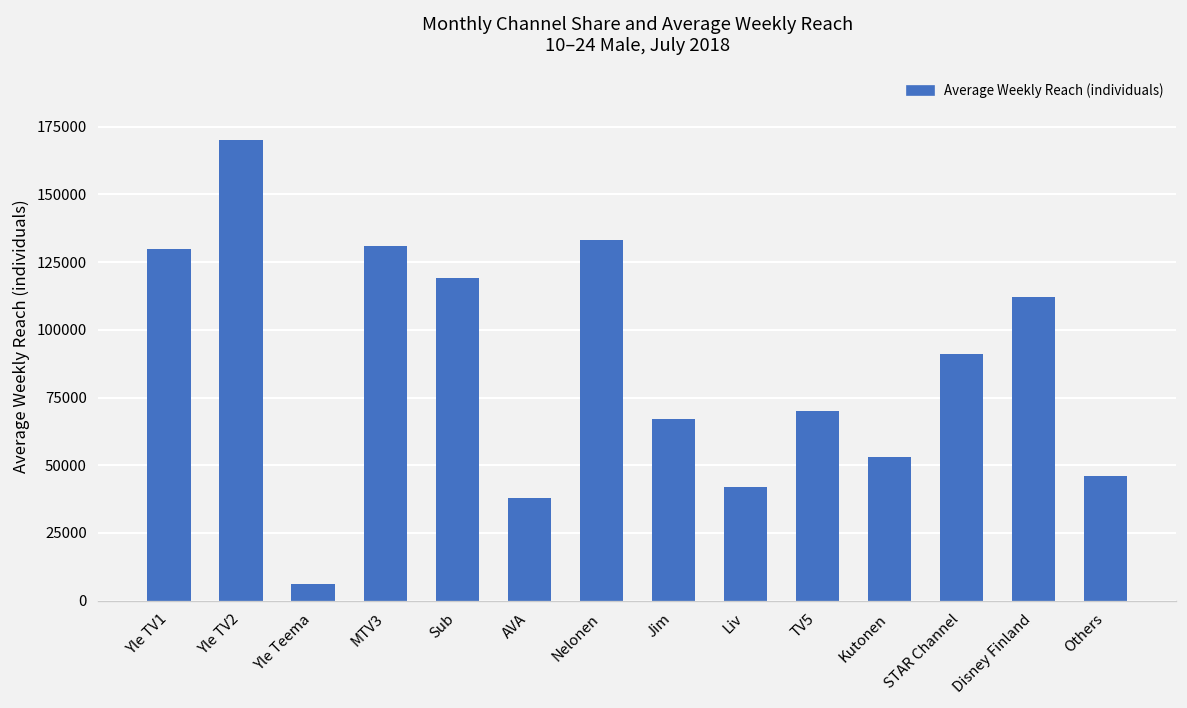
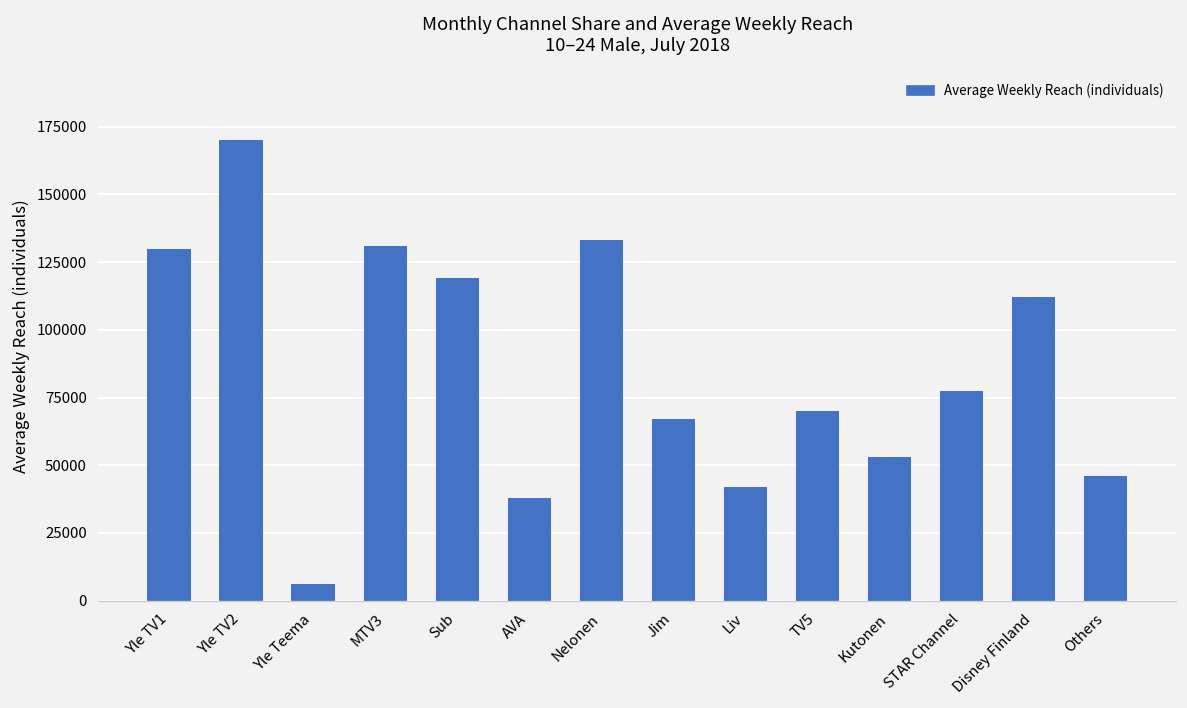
STAR Channel: 91000 -> 78000
